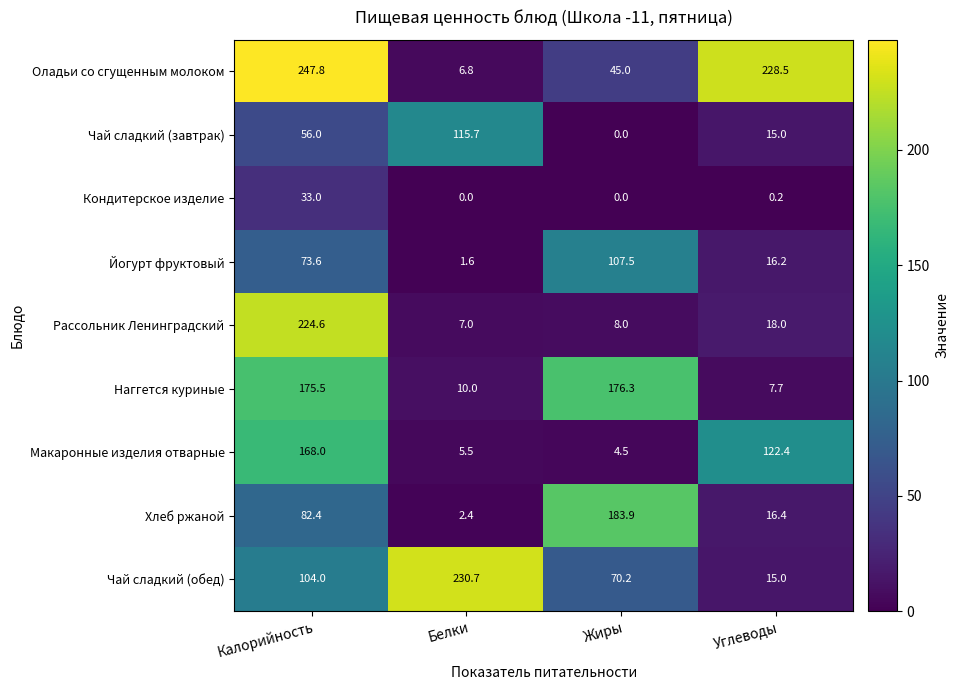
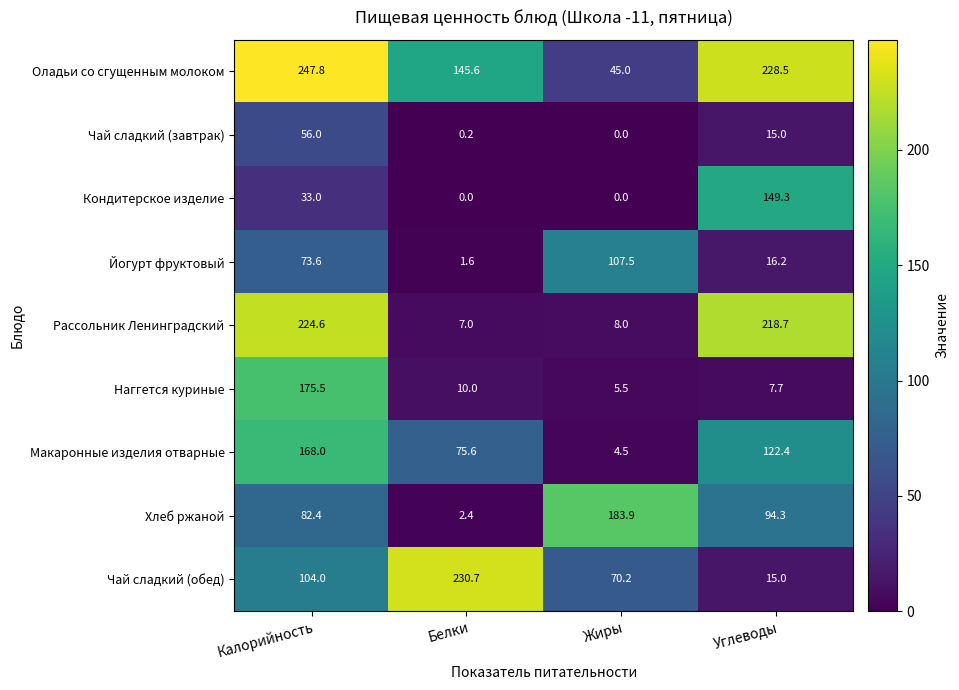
Оладьи со сгущенным молоком, Белки: 6.8 -> 145.6
Чай сладкий (завтрак), Белки: 115.7 -> 0.2
Кондитерское изделие, Углеводы: 0.2 -> 149.3
Рассольник Ленинградский, Углеводы: 18.0 -> 218.7
Наггется куриные, Жиры: 176.3 -> 5.5
Макаронные изделия отварные, Белки: 5.5 -> 75.6
Хлеб ржаной, Углеводы: 16.4 -> 94.3
